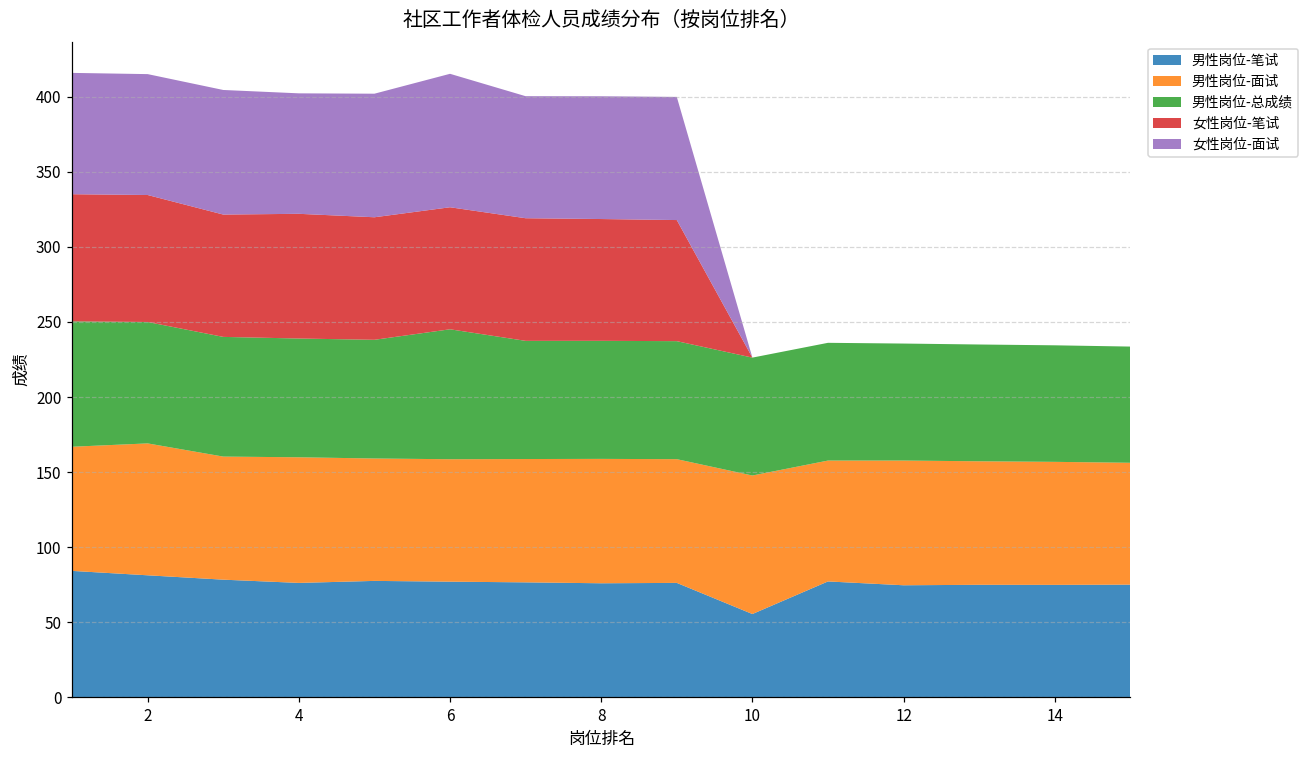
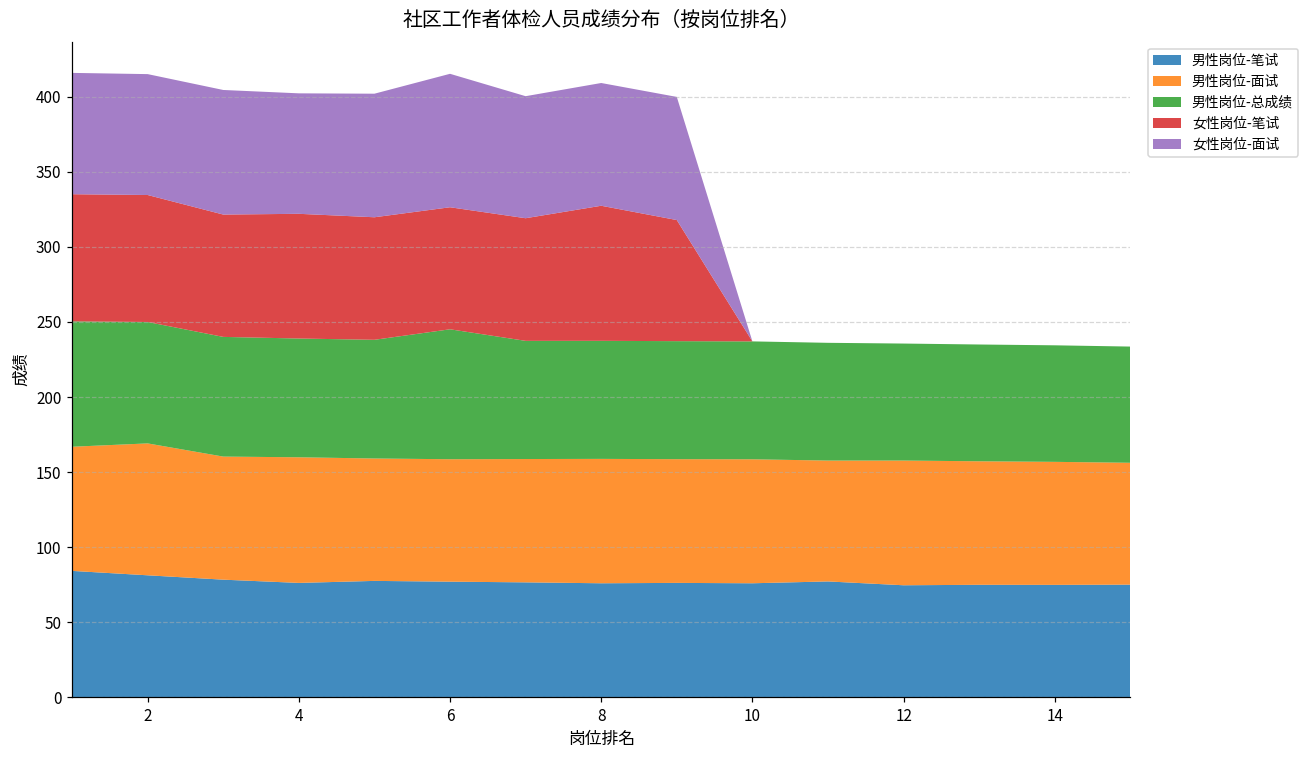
女性岗位-笔试, 8: 81 -> 90
男性岗位-笔试, 10: 55 -> 76
男性岗位-面试, 10: 92 -> 83
